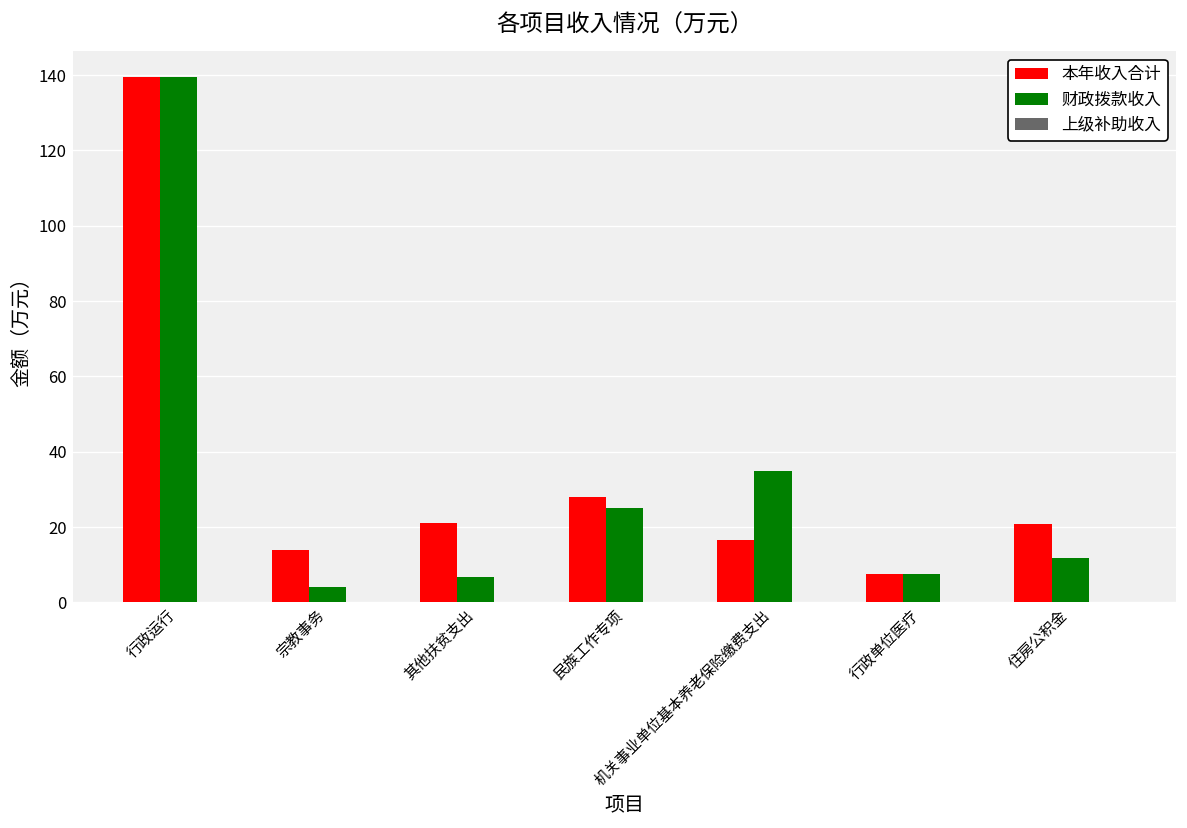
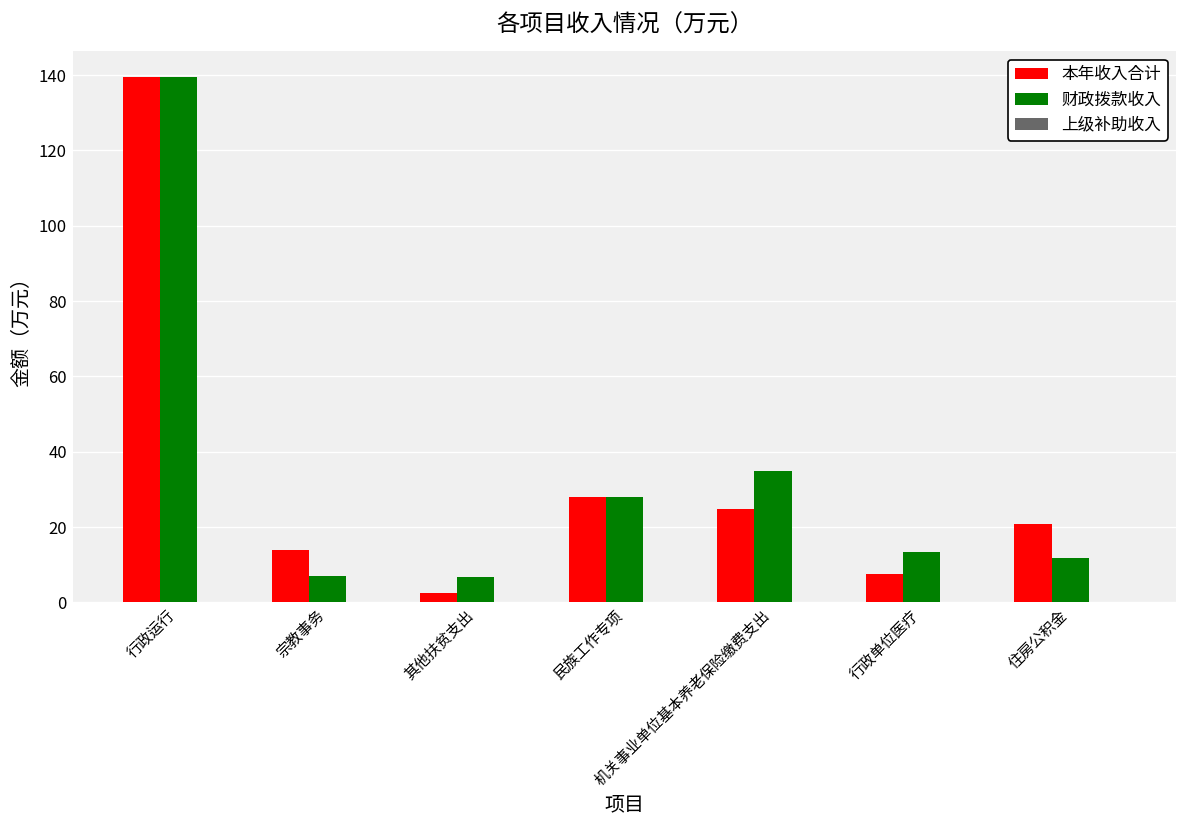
财政拨款收入, 宗教事务: 4 -> 7
本年收入合计, 其他扶贫支出: 21 -> 2
财政拨款收入, 民族工作专项: 25 -> 28
本年收入合计, 机关事业单位基本养老保险缴费支出: 17 -> 25
财政拨款收入, 行政单位医疗: 8 -> 13
